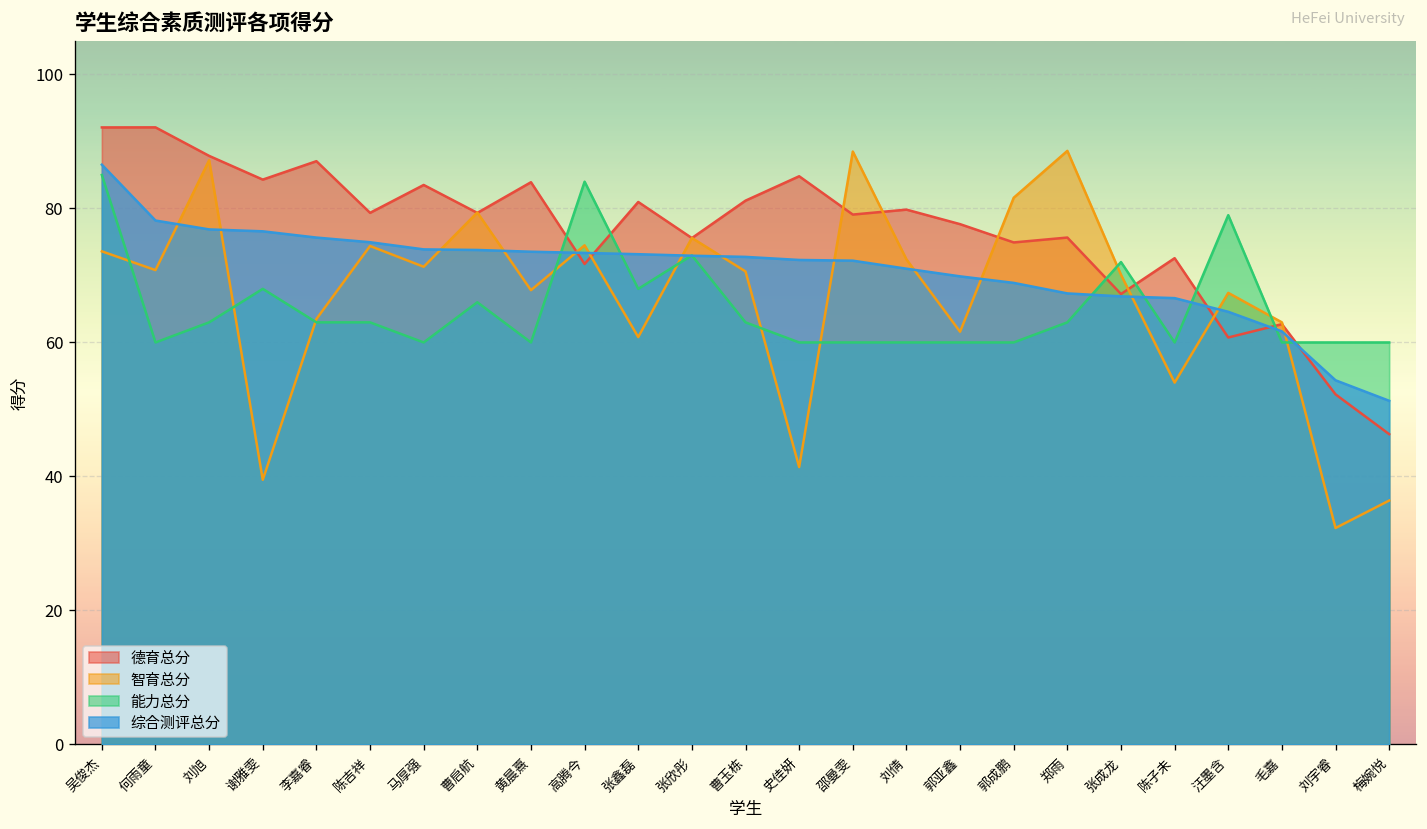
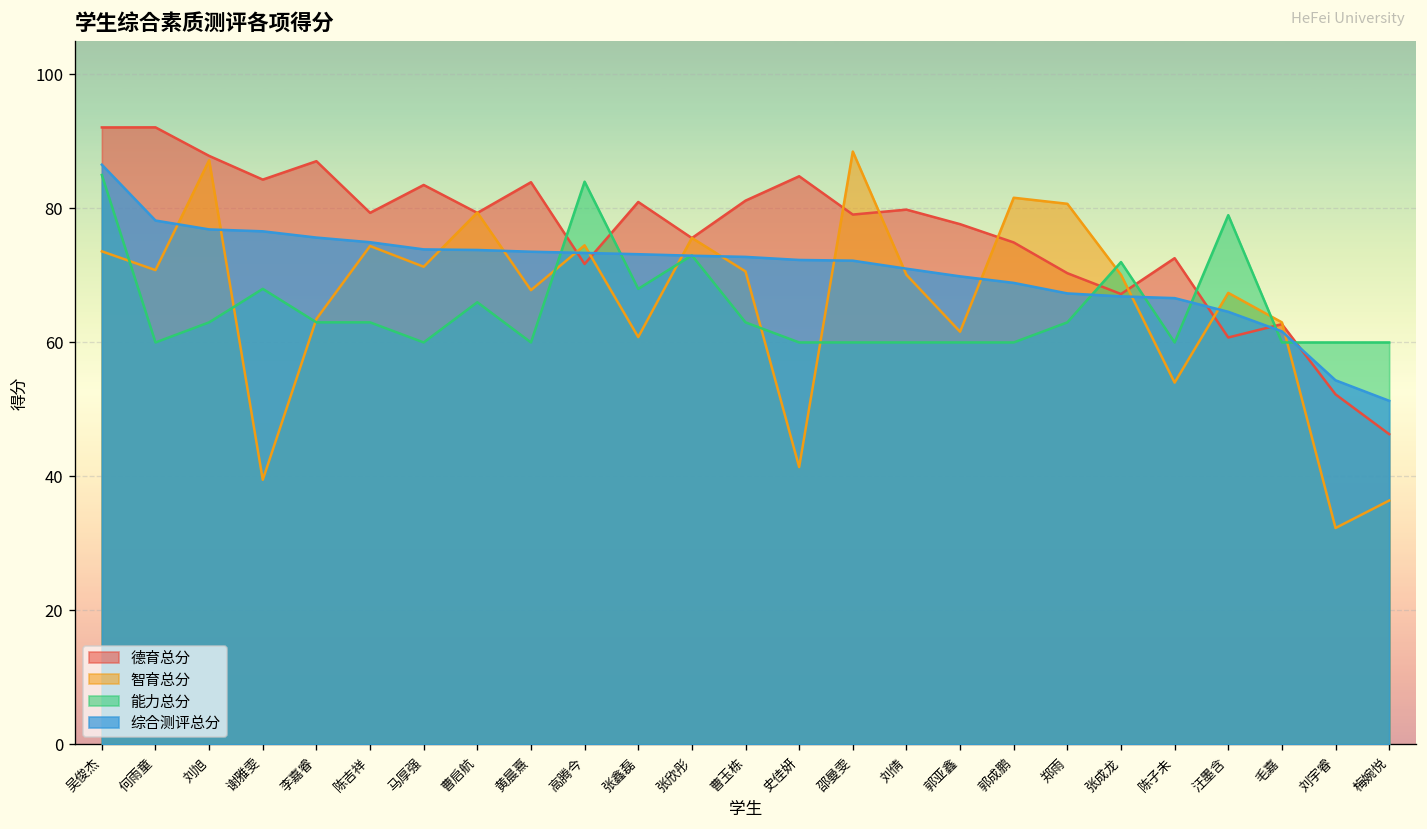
智育总分, 刘倩: 72 -> 70
德育总分, 郑雨: 76 -> 70
智育总分, 郑雨: 89 -> 81
